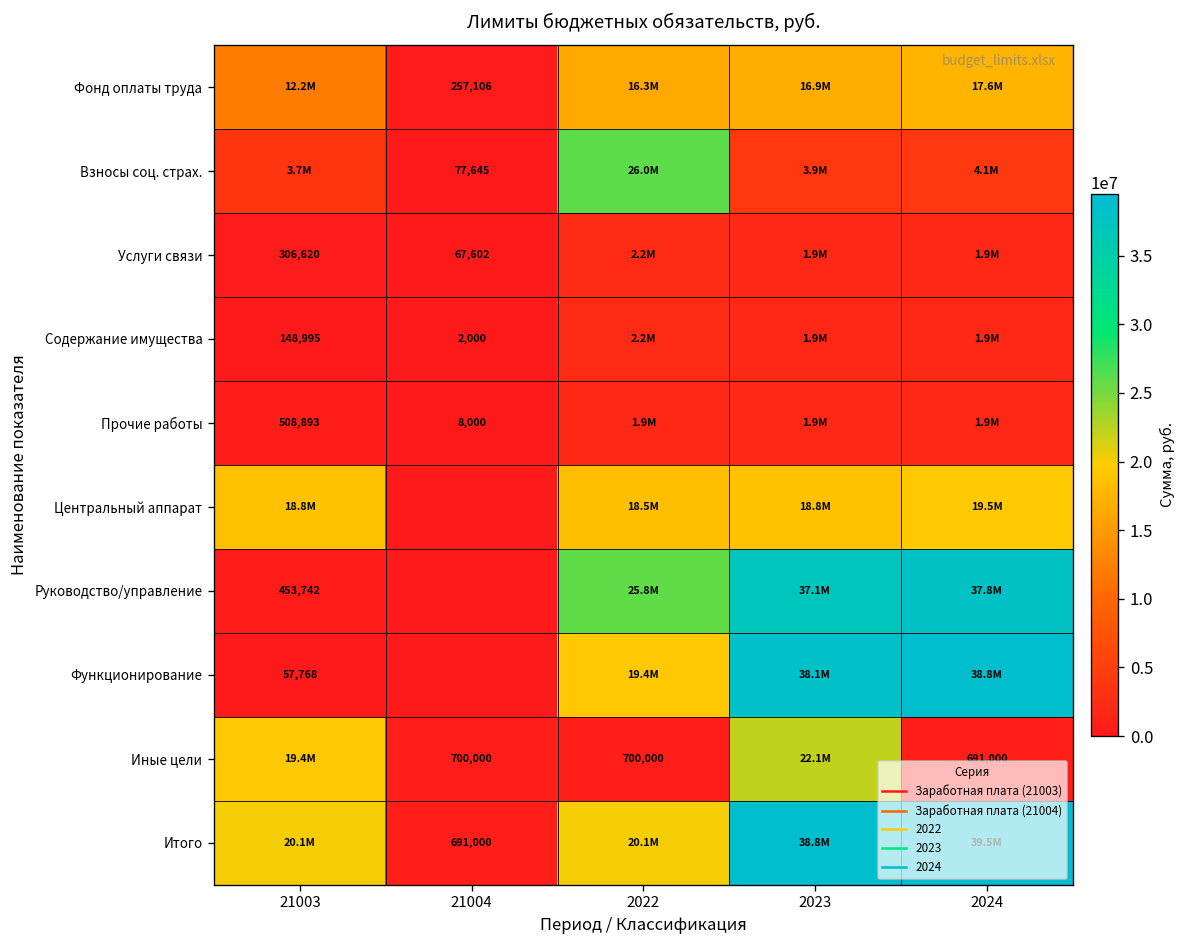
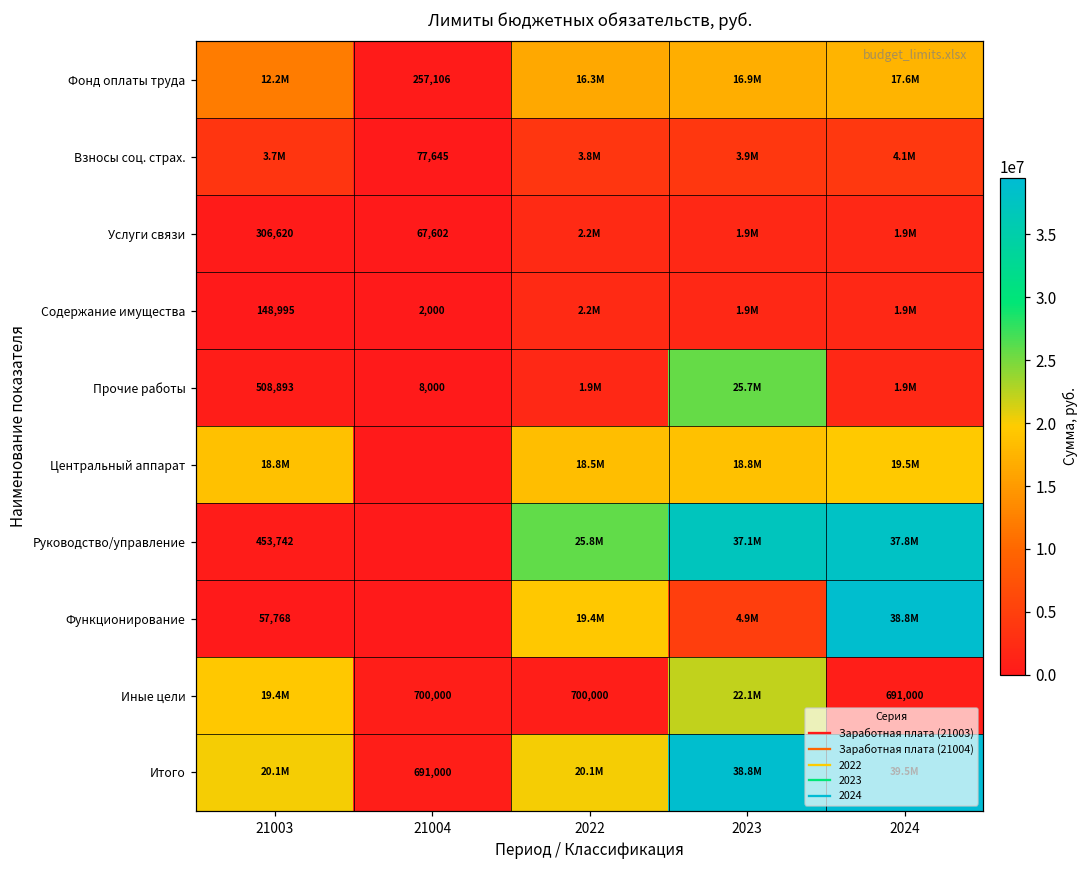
Взносы соц. страх., 2022: 26.0M -> 3.8M
Прочие работы, 2023: 1.9M -> 25.7M
Функционирование, 2023: 38.1M -> 4.9M
